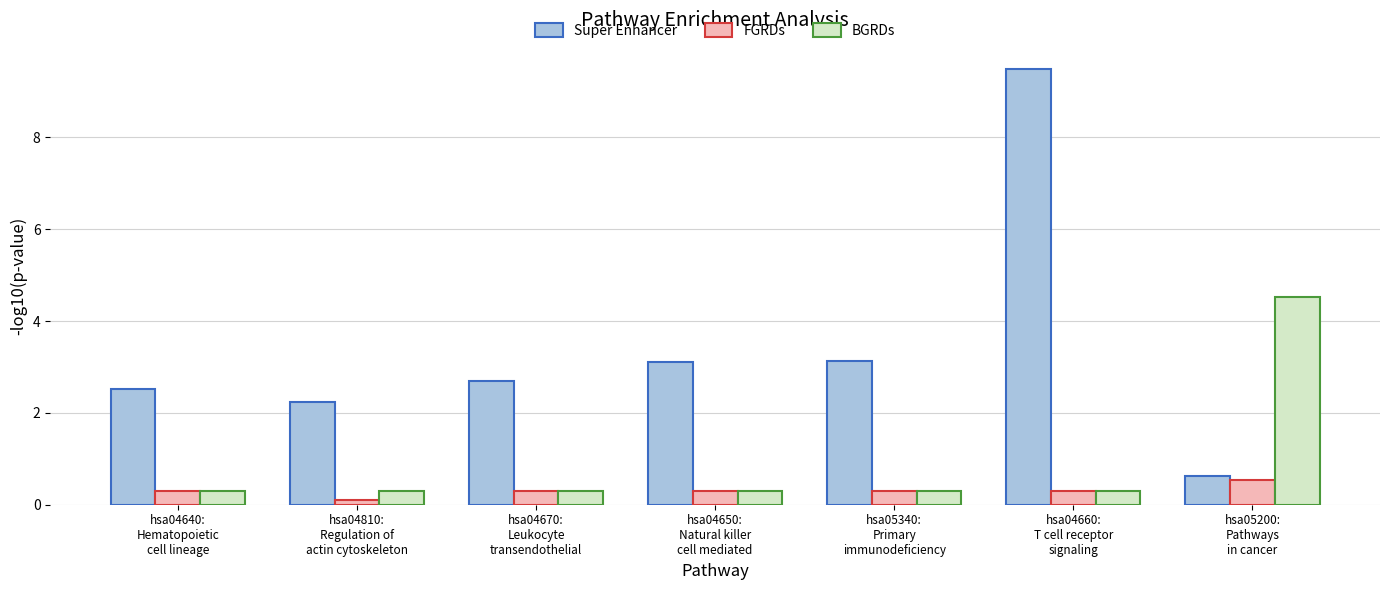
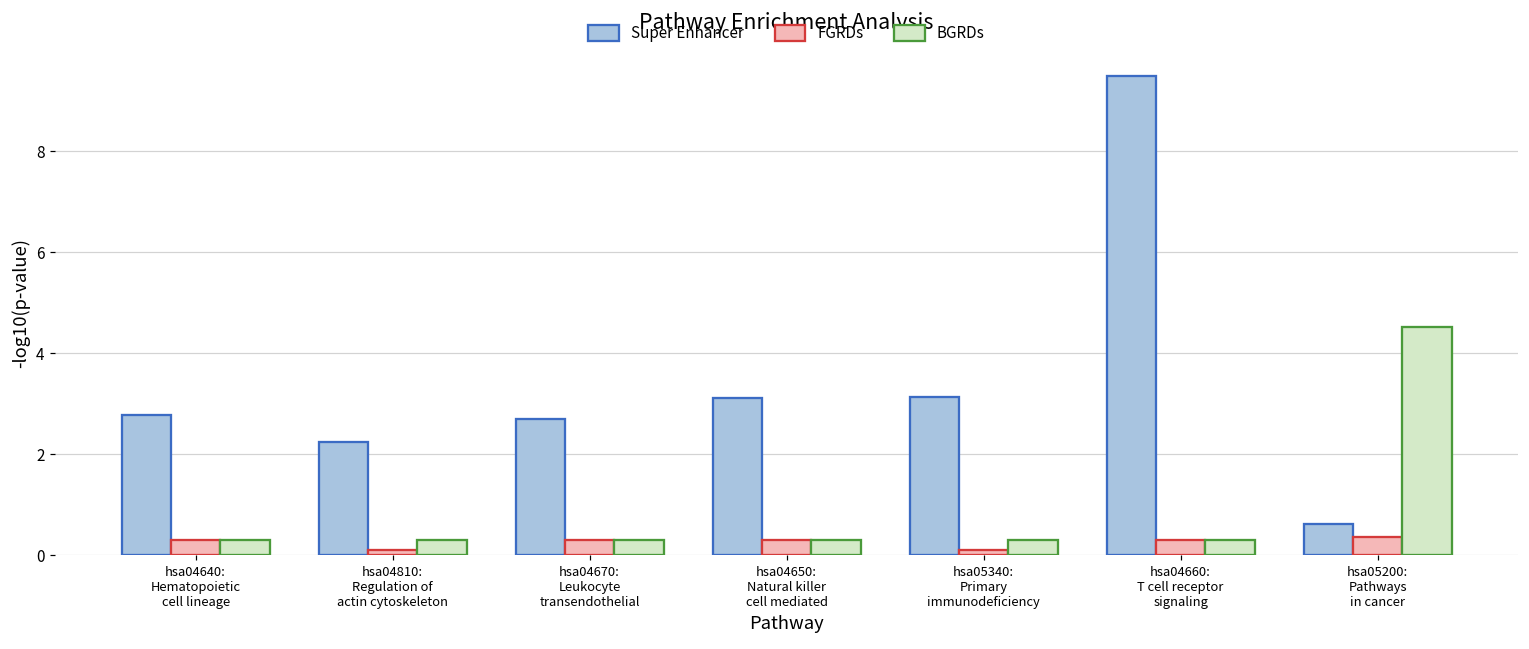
Super Enhancer, hsa04640: Hematopoietic cell lineage: 2.5 -> 2.8
FGRDs, hsa05340: Primary immunodeficiency: 0.3 -> 0.1
FGRDs, hsa05200: Pathways in cancer: 0.5 -> 0.4
